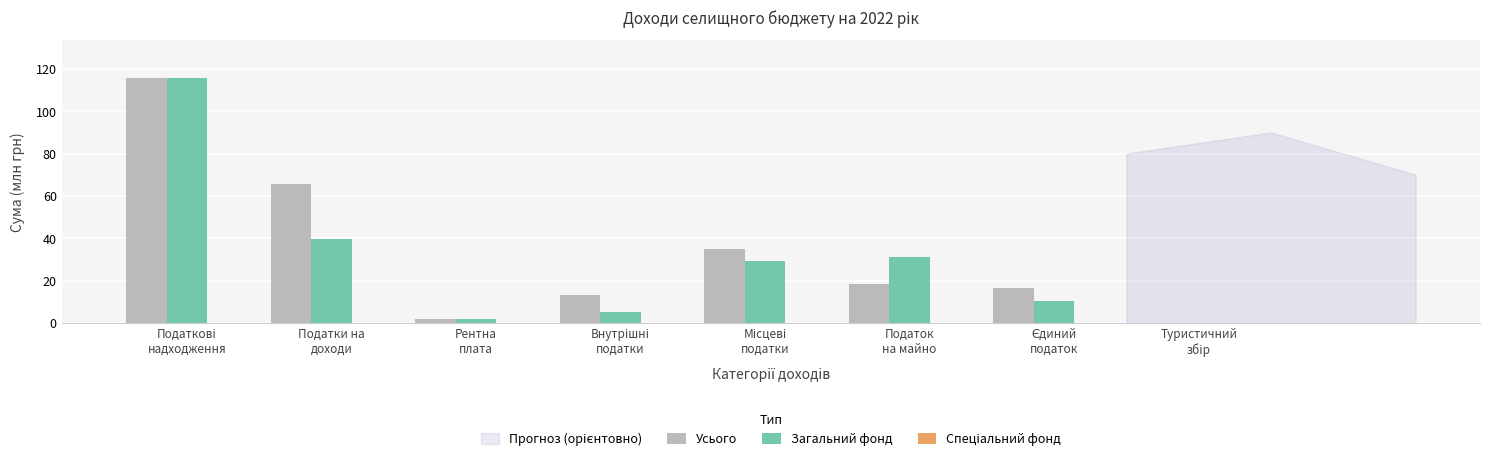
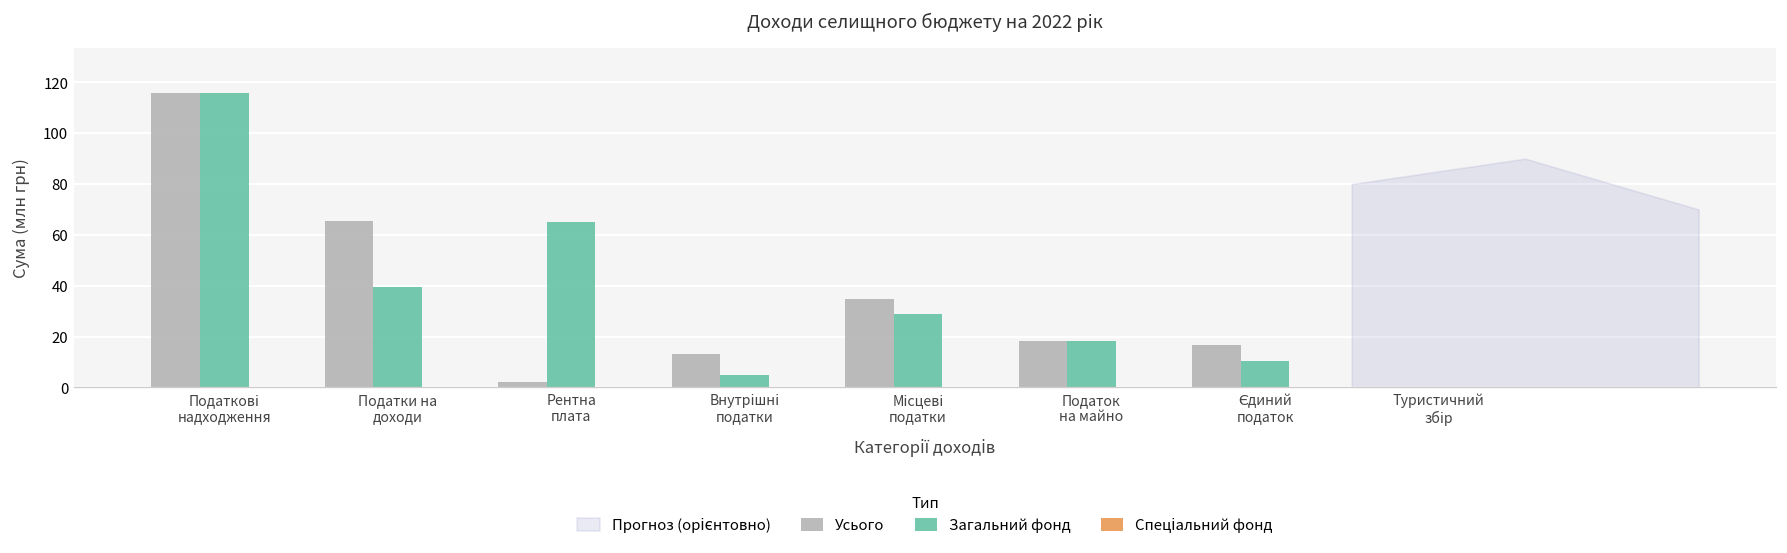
Загальний фонд, Рентна плата: 2 -> 65
Загальний фонд, Податок на майно: 31 -> 18
